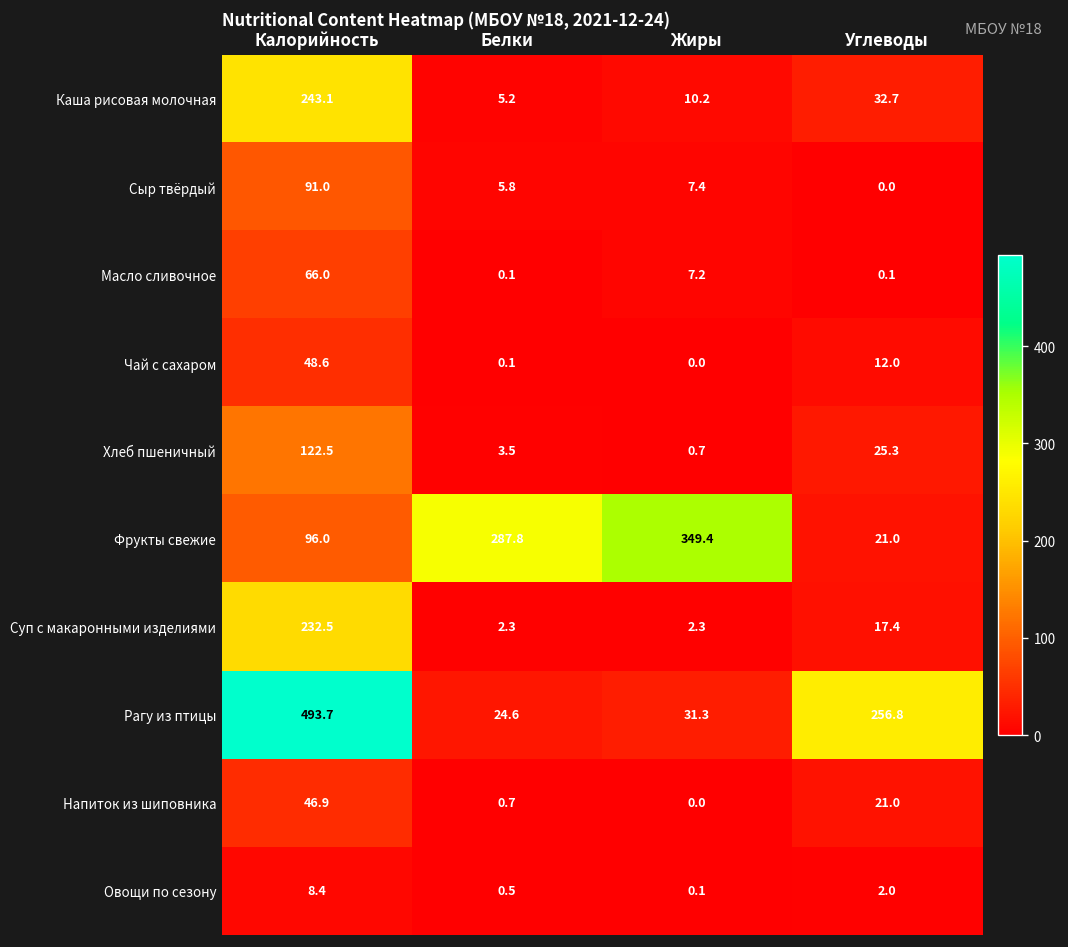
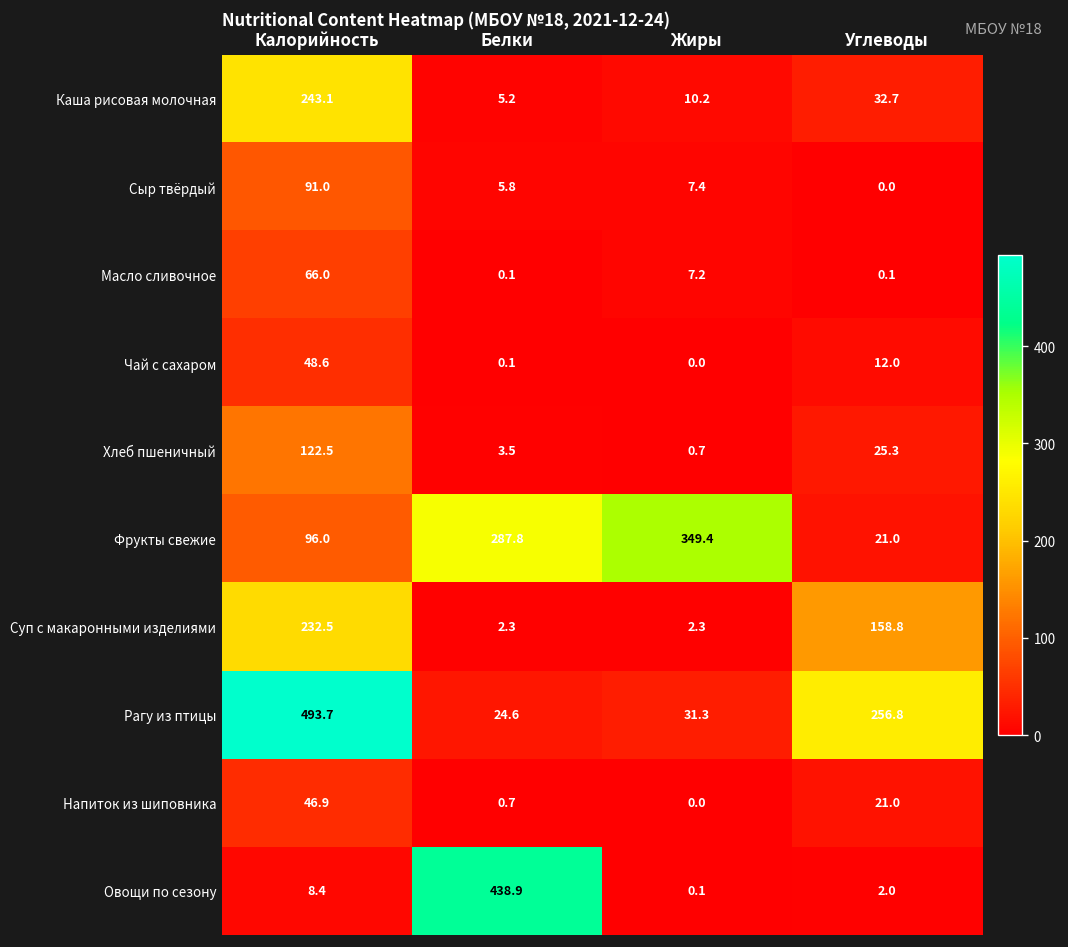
Суп с макаронными изделиями, Углеводы: 17.4 -> 158.8
Овощи по сезону, Белки: 0.5 -> 438.9
